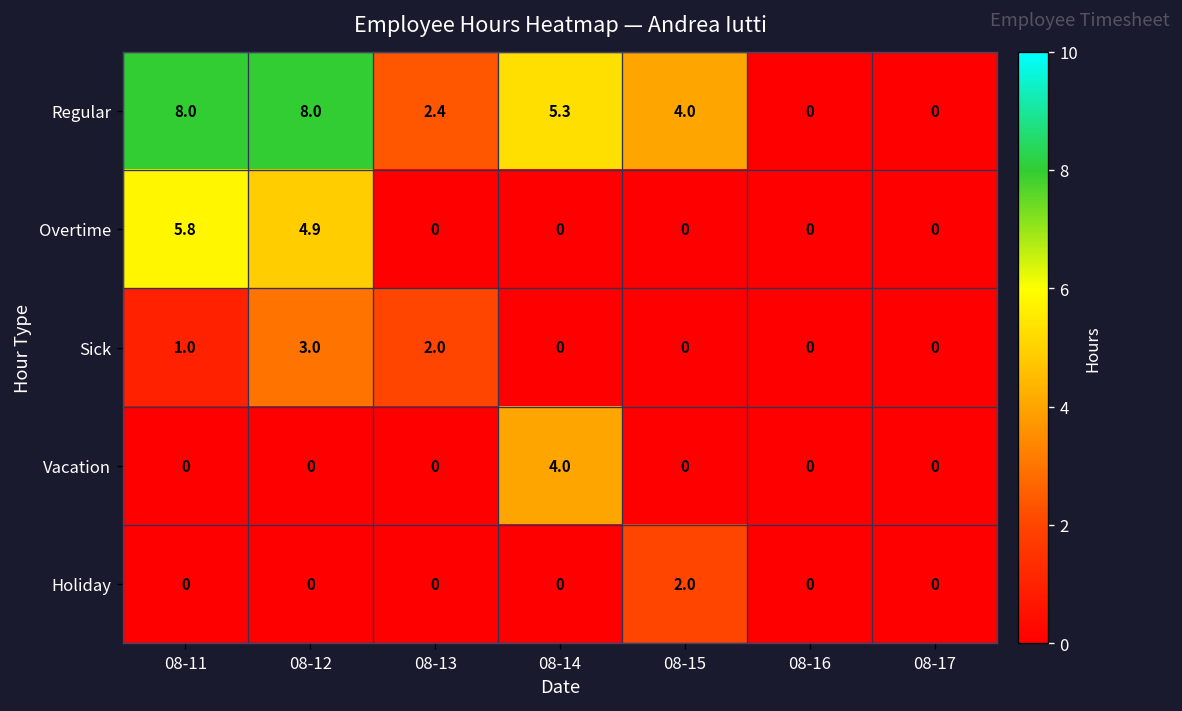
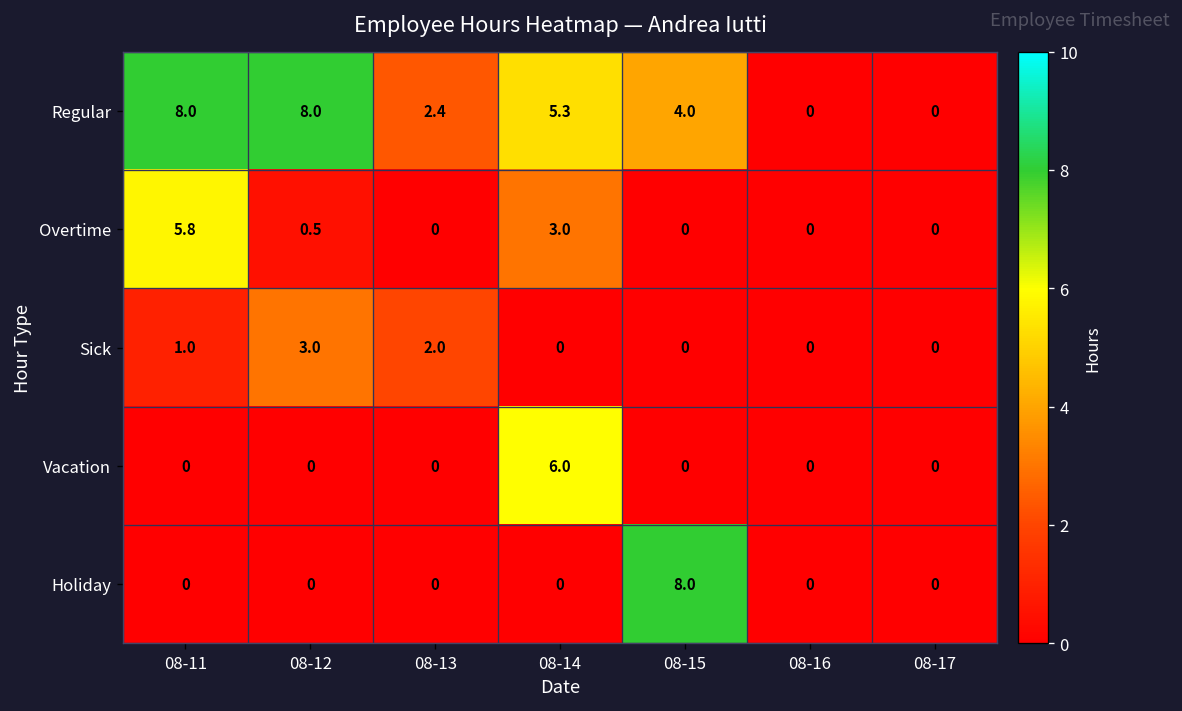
Overtime, 08-12: 4.9 -> 0.5
Overtime, 08-14: 0 -> 3.0
Vacation, 08-14: 4.0 -> 6.0
Holiday, 08-15: 2.0 -> 8.0
